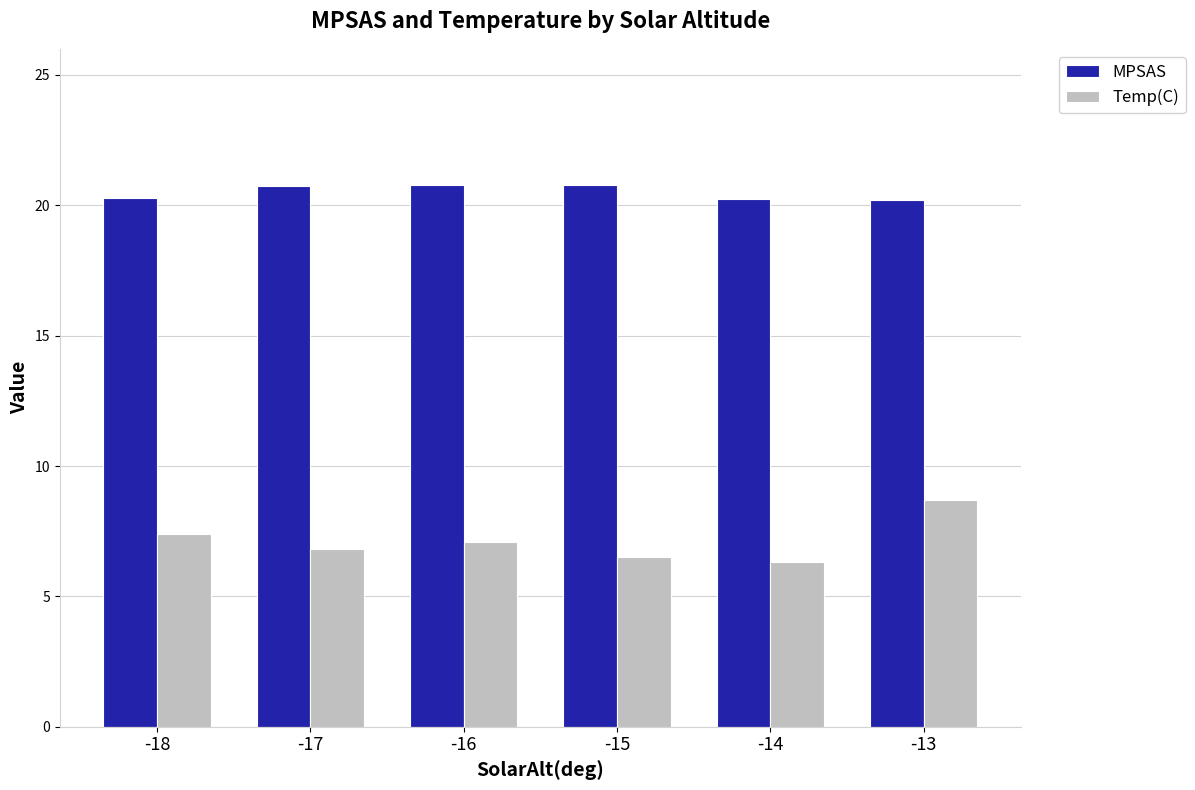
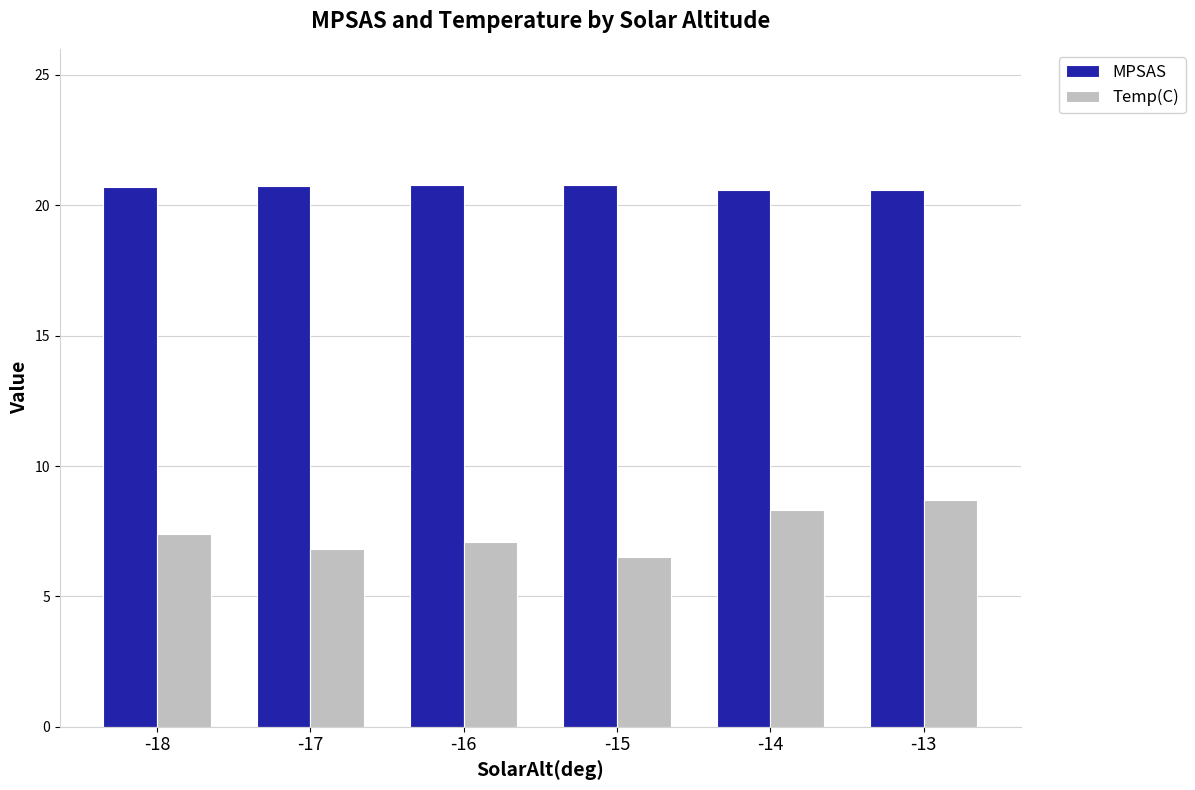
MPSAS, -18: 20.3 -> 20.7
MPSAS, -14: 20.3 -> 20.6
Temp(C), -14: 6.3 -> 8.3
MPSAS, -13: 20.2 -> 20.6
